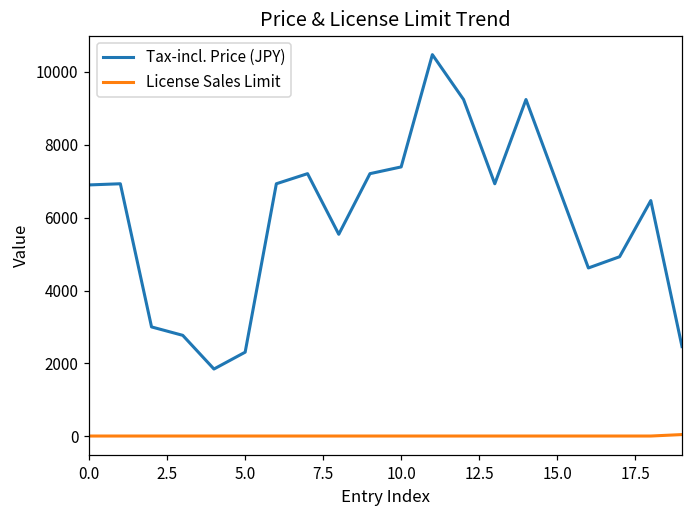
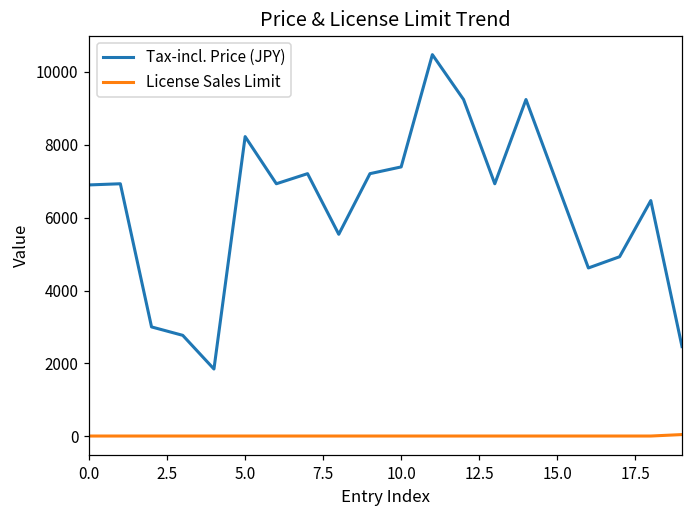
Tax-incl. Price (JPY), 5.0: 2300 -> 8200
